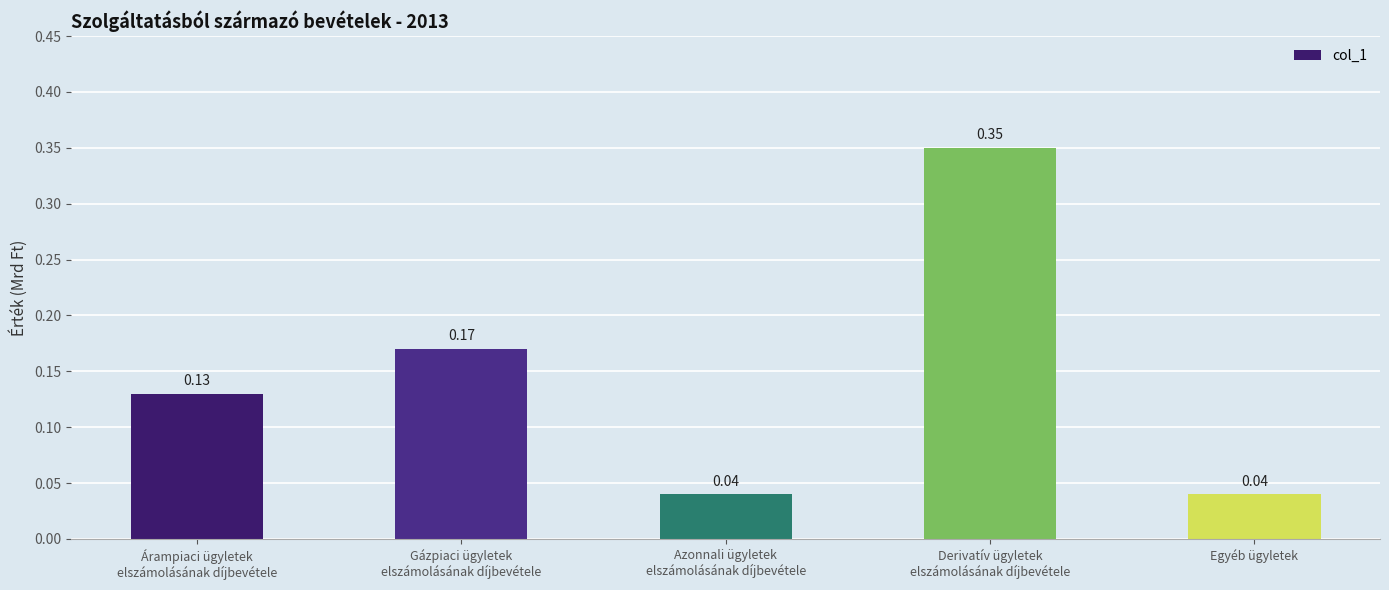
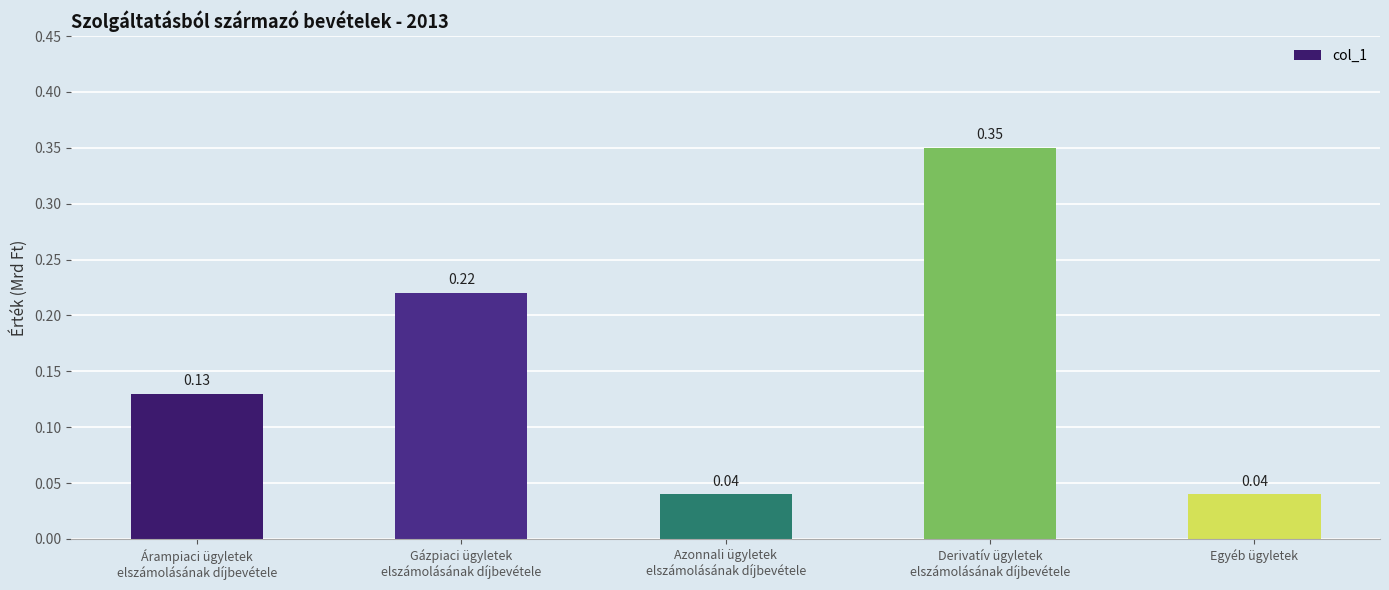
Gázpiaci ügyletek elszámolásának díjbevétele: 0.17 -> 0.22
